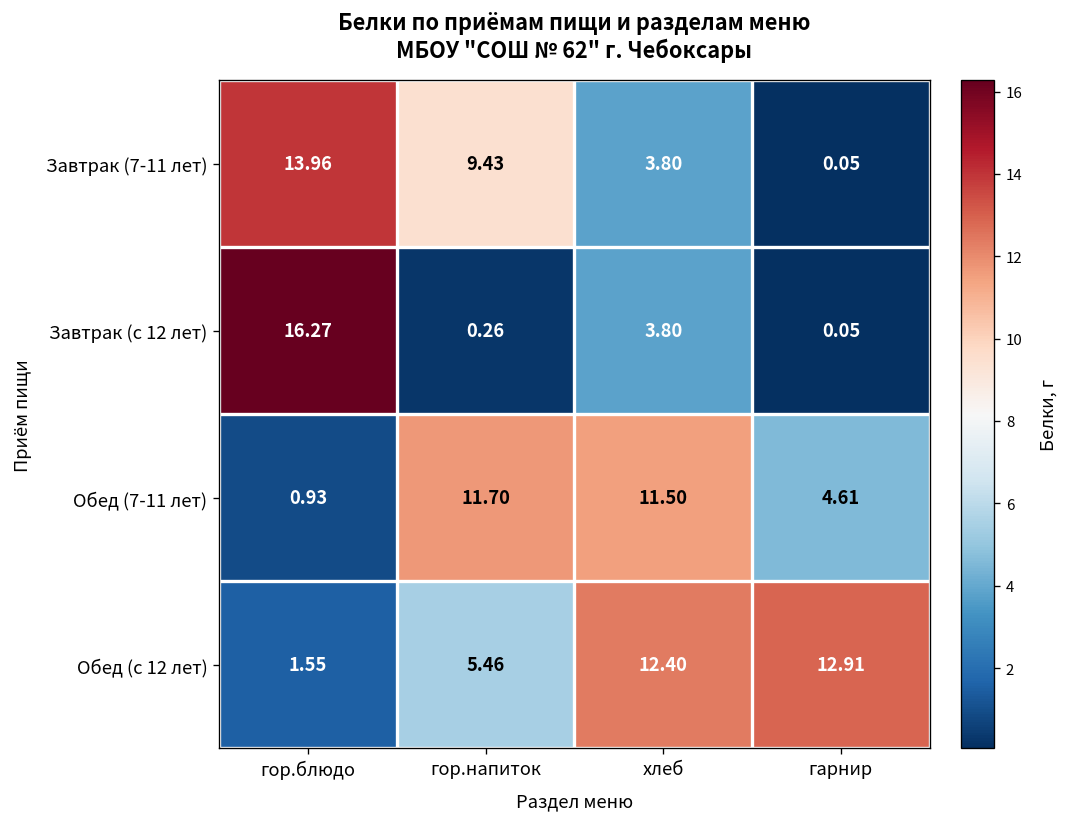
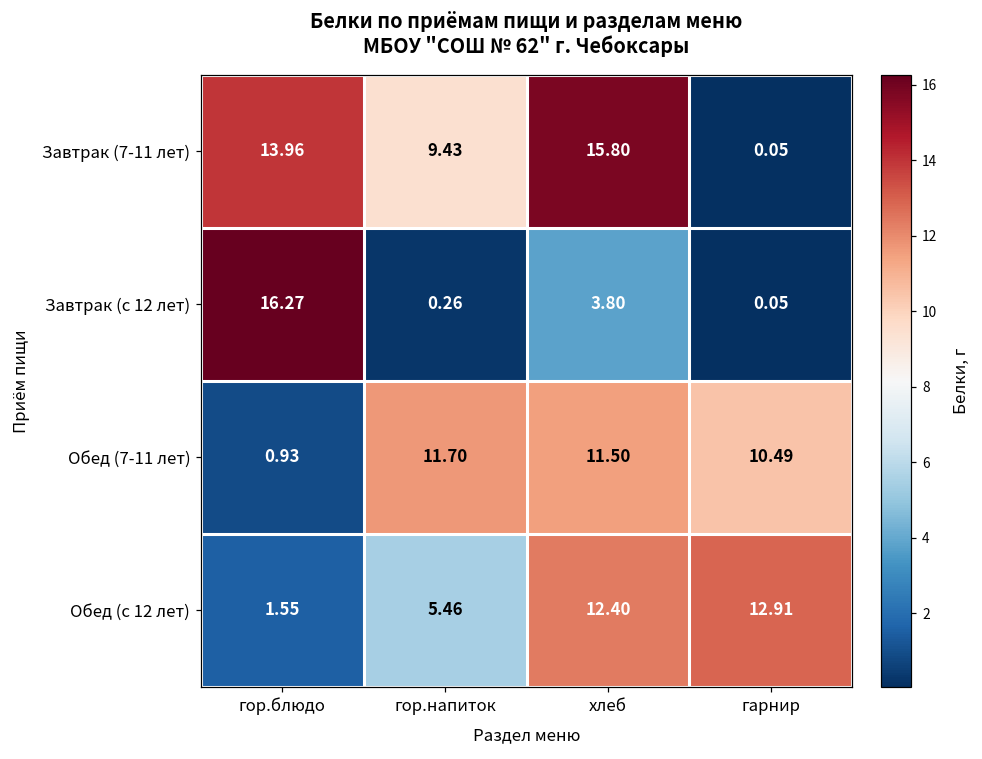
Завтрак (7-11 лет), хлеб: 3.80 -> 15.80
Обед (7-11 лет), гарнир: 4.61 -> 10.49
